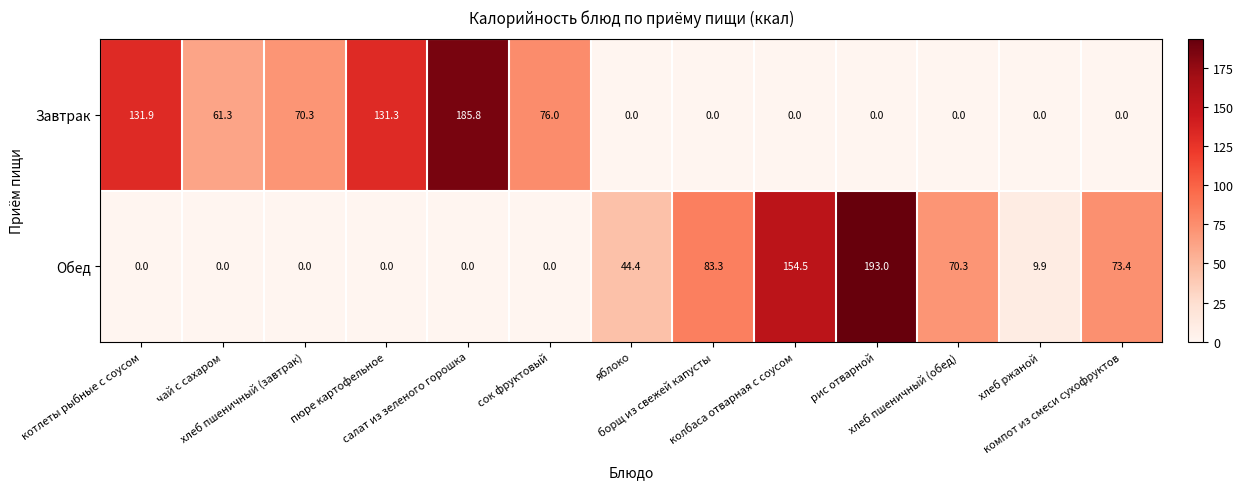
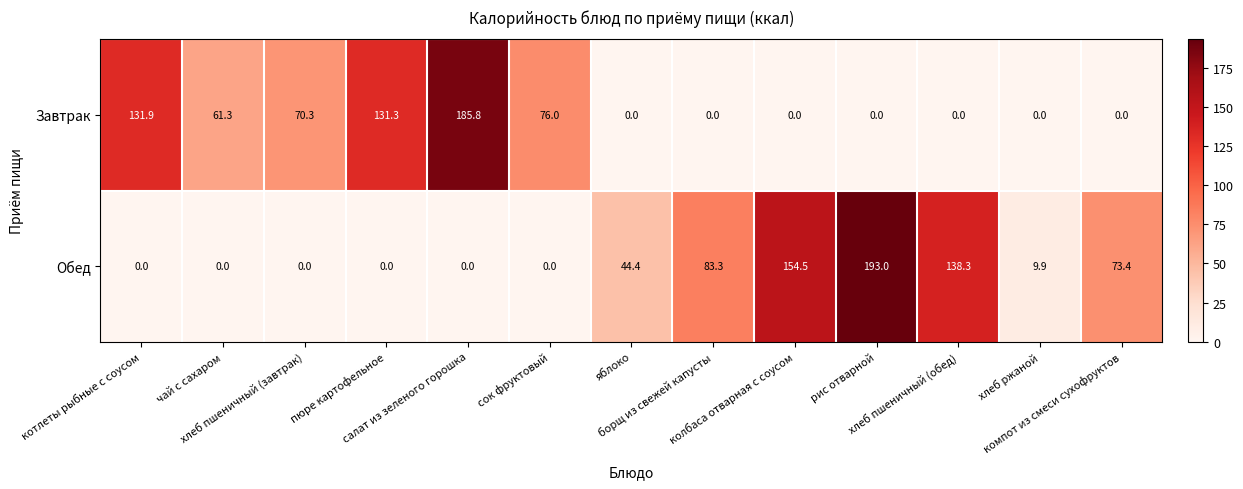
Обед, хлеб пшеничный (обед): 70.3 -> 138.3
